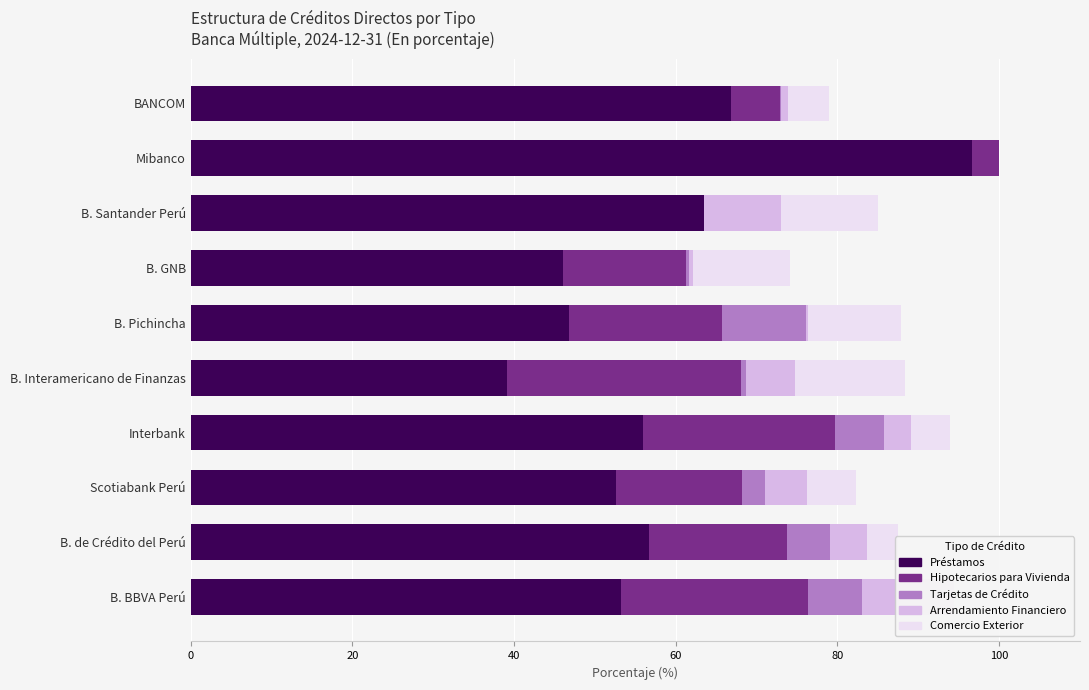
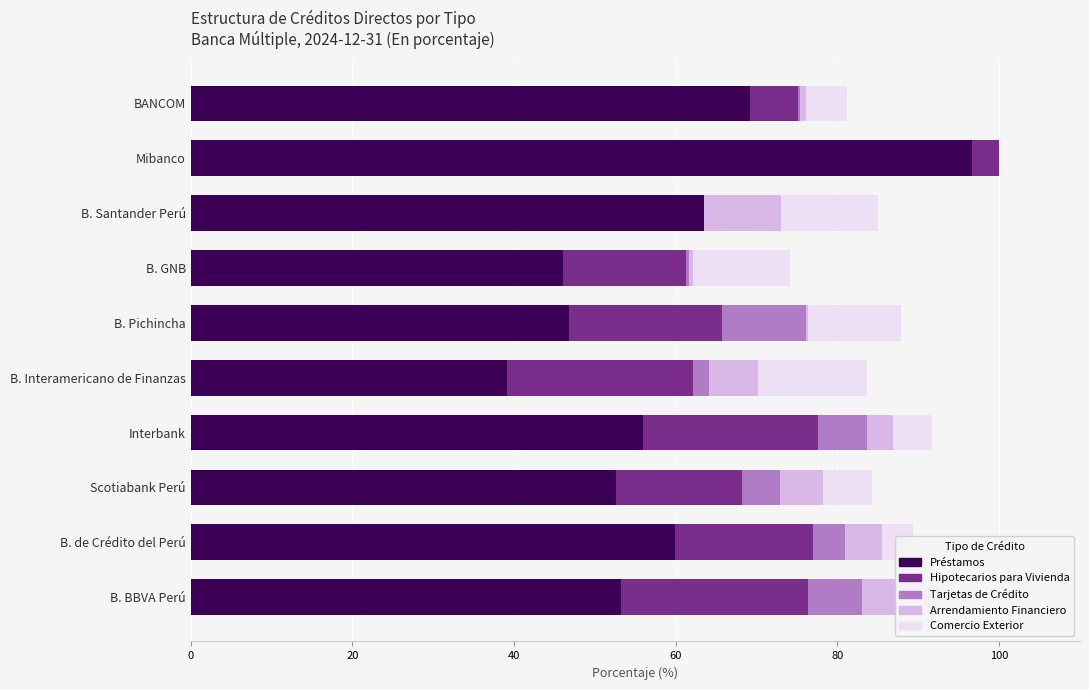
Préstamos, BANCOM: 67 -> 69
Hipotecarios para Vivienda, B. Interamericano de Finanzas: 29 -> 23
Tarjetas de Crédito, B. Interamericano de Finanzas: 1 -> 2
Hipotecarios para Vivienda, Interbank: 24 -> 22
Tarjetas de Crédito, Scotiabank Perú: 3 -> 5
Préstamos, B. de Crédito del Perú: 57 -> 60
Tarjetas de Crédito, B. de Crédito del Perú: 5 -> 4
